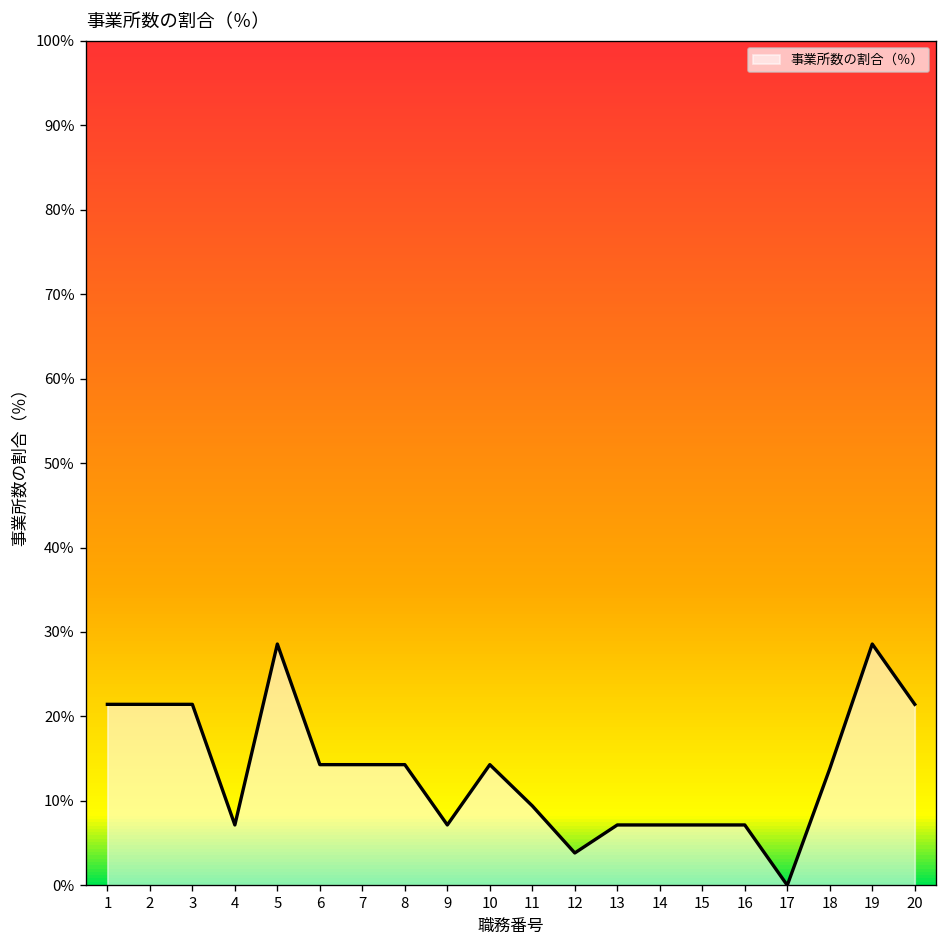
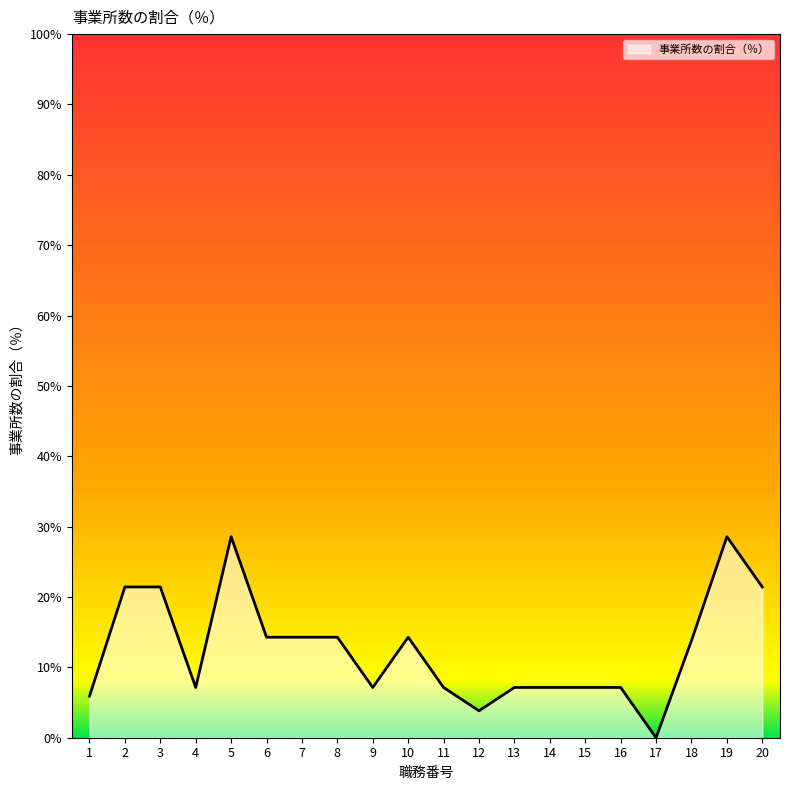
1: 21% -> 6%
11: 9% -> 7%
